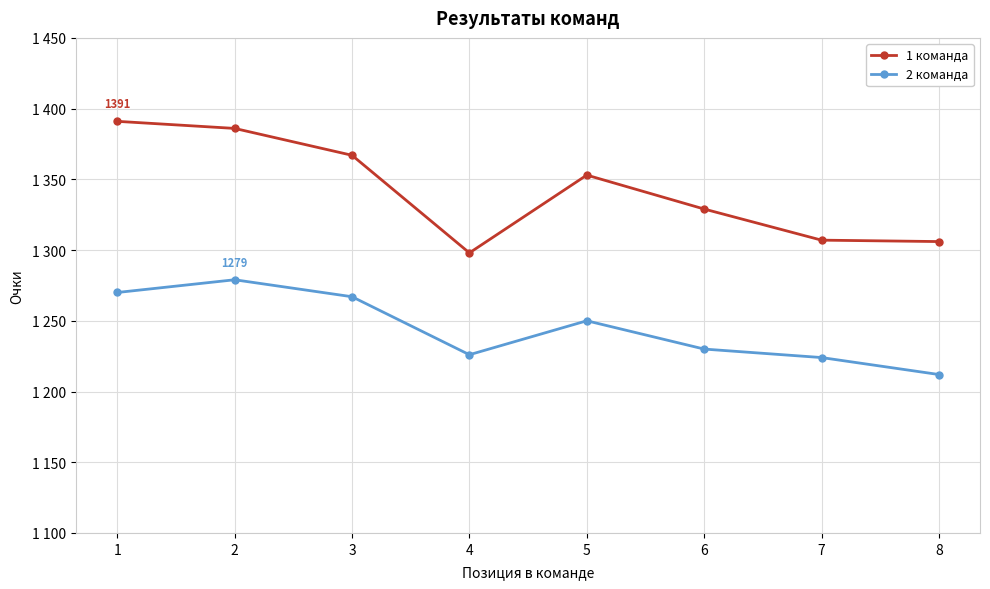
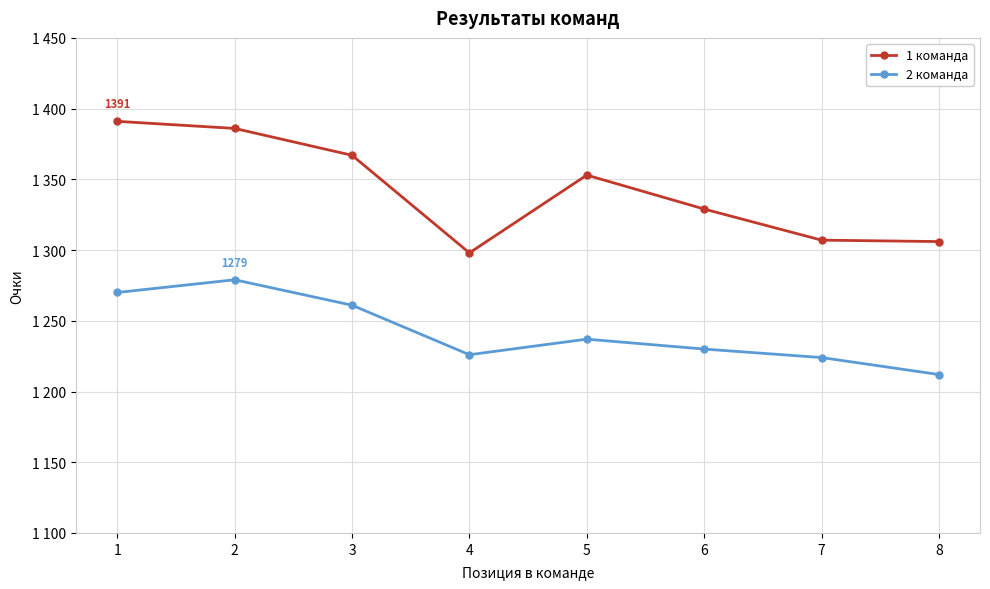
2 команда, 3: 1267 -> 1261
2 команда, 5: 1250 -> 1237
